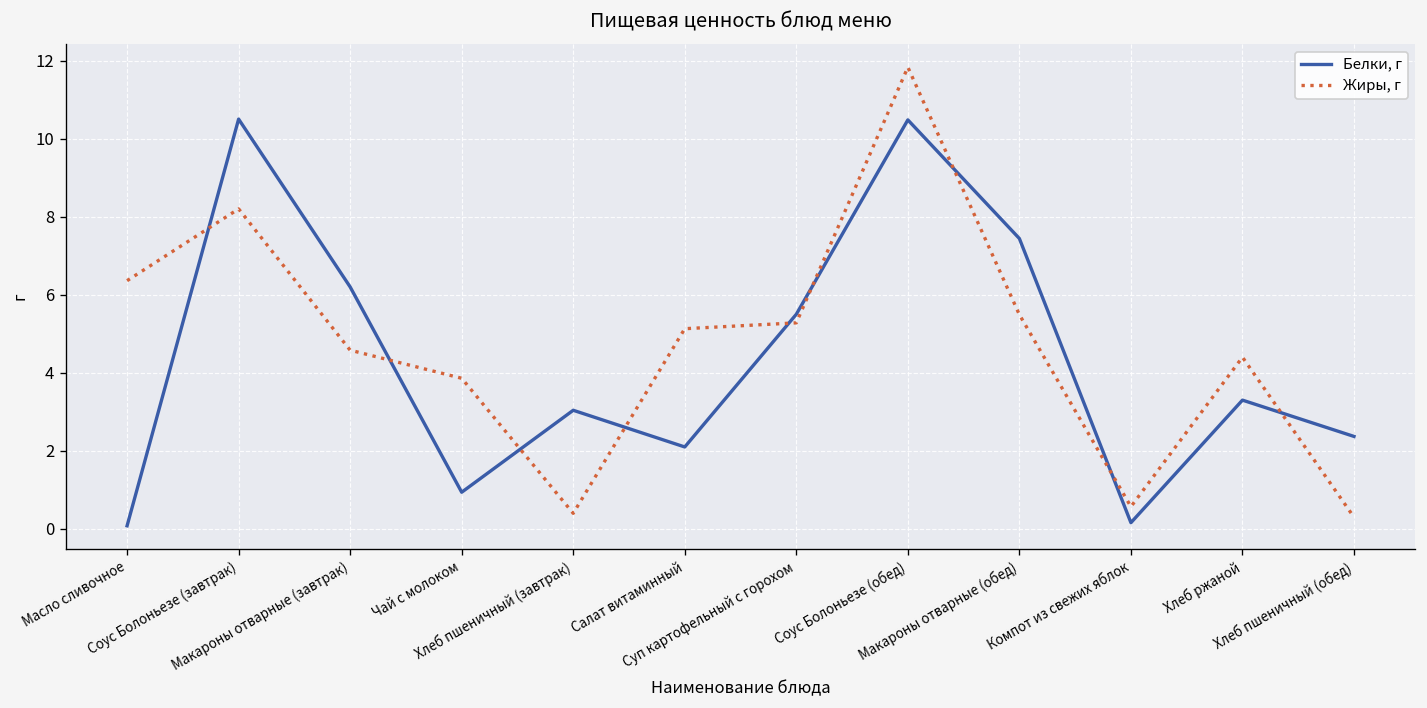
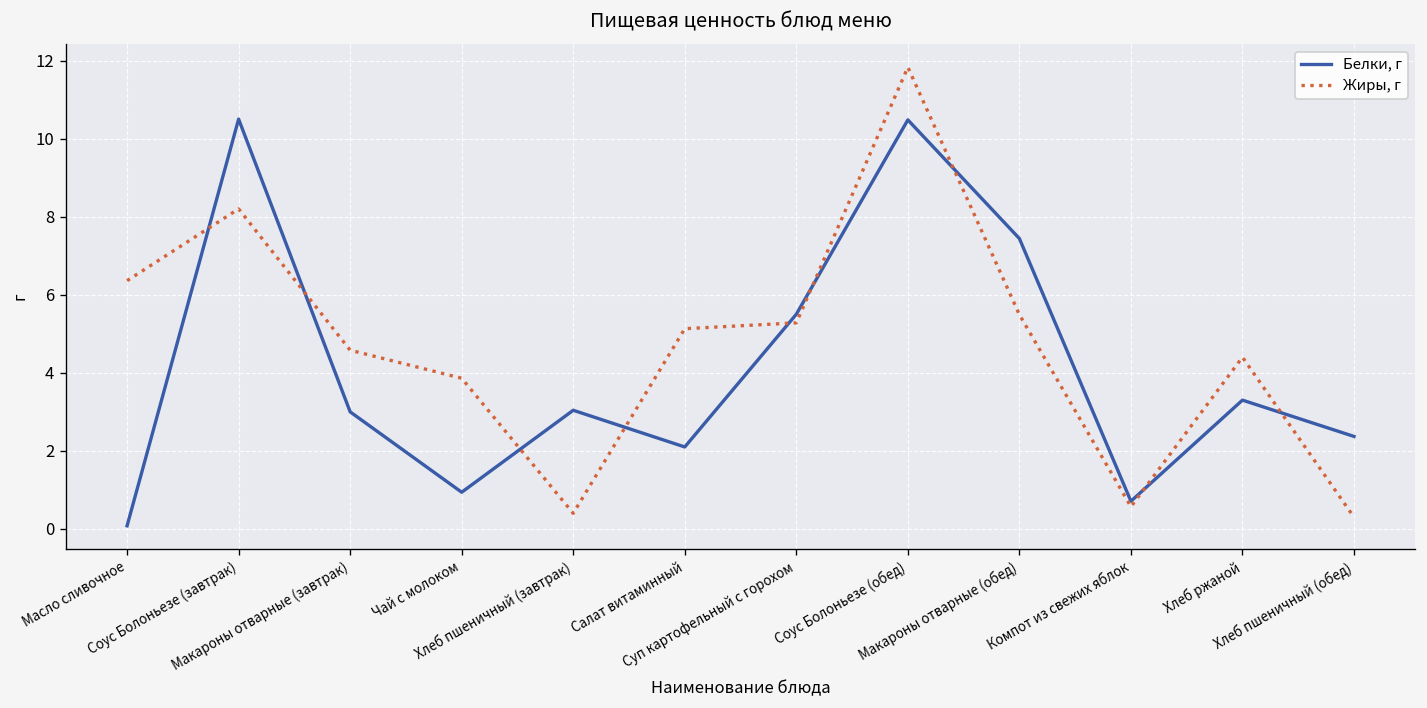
Белки, г, Макароны отварные (завтрак): 6.2 -> 3.0
Белки, г, Компот из свежих яблок: 0.2 -> 0.7
